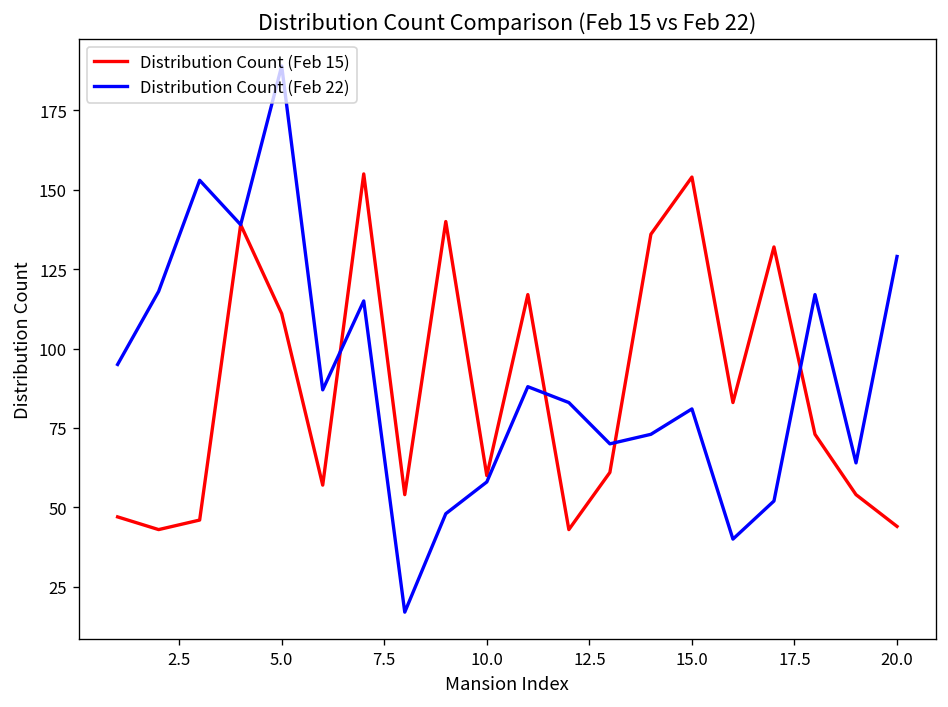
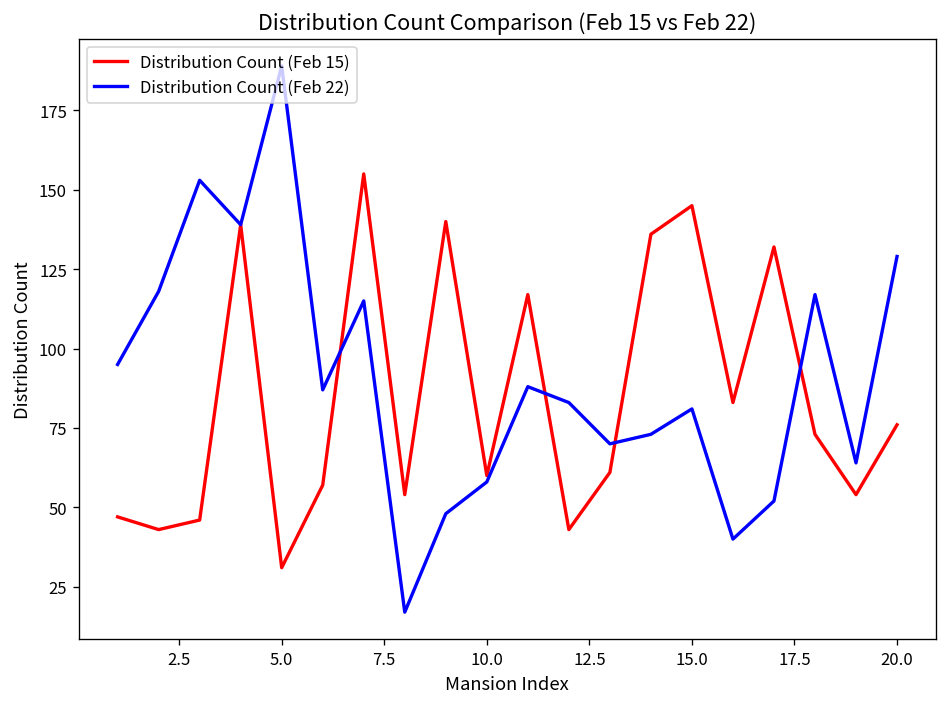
Distribution Count (Feb 15), 5.0: 111 -> 31
Distribution Count (Feb 15), 15.0: 154 -> 145
Distribution Count (Feb 15), 20.0: 44 -> 76
